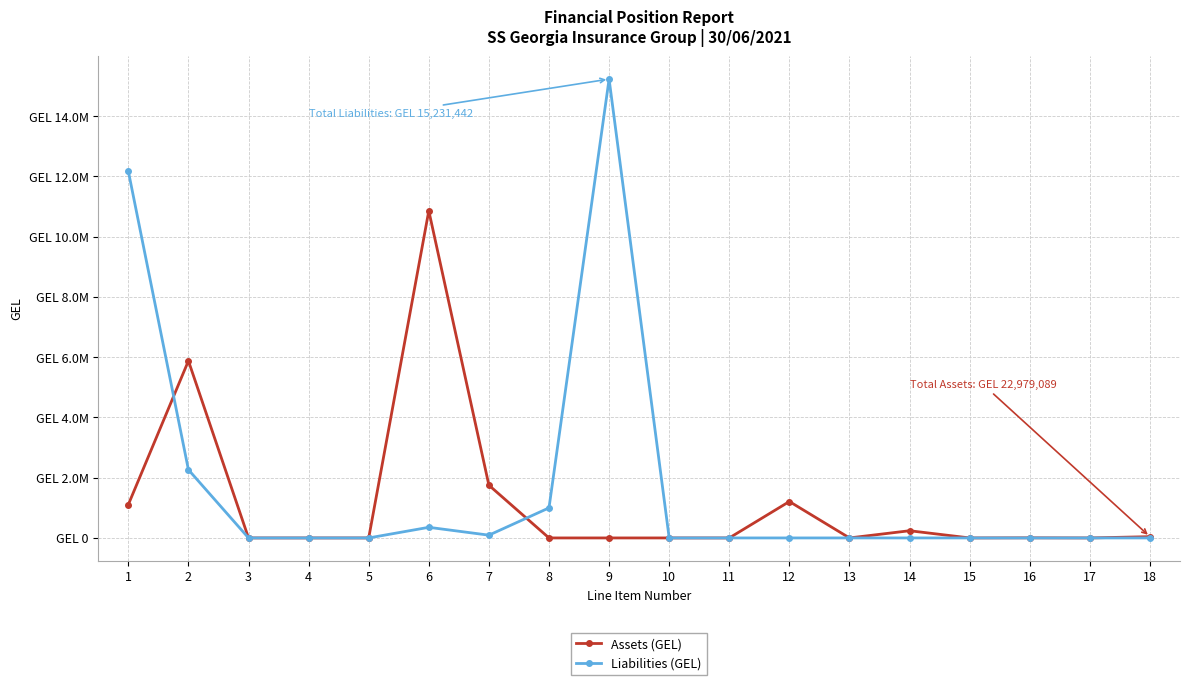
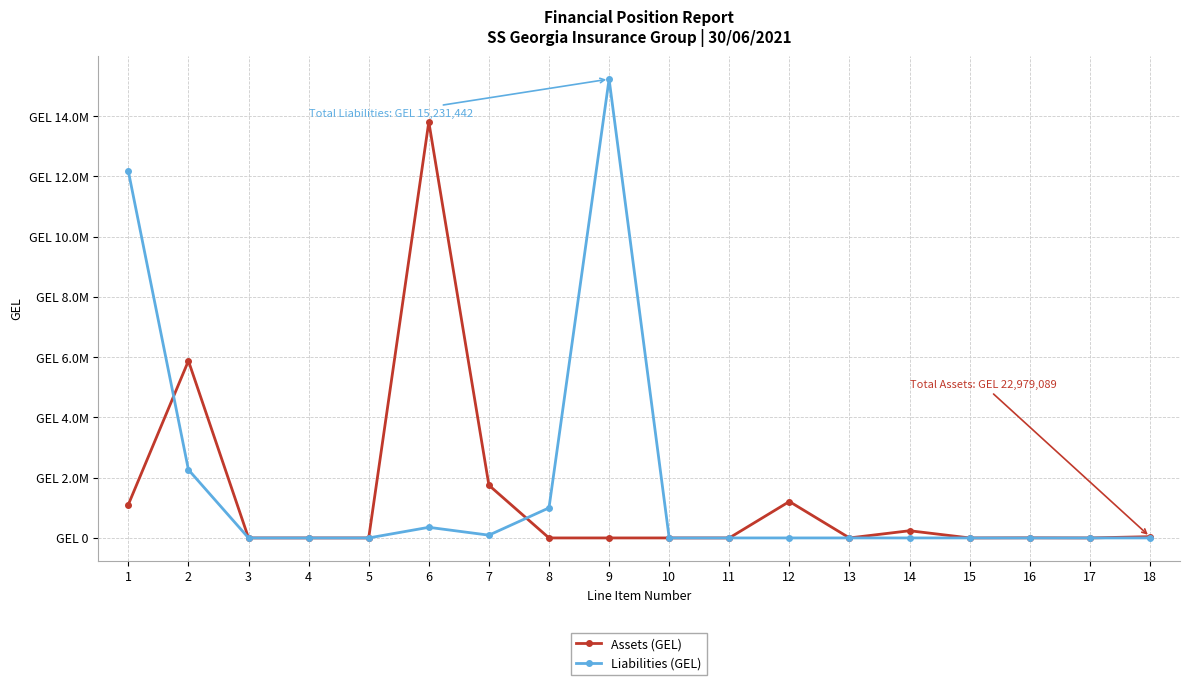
Assets (GEL), 6: GEL 10900000 -> GEL 13800000
